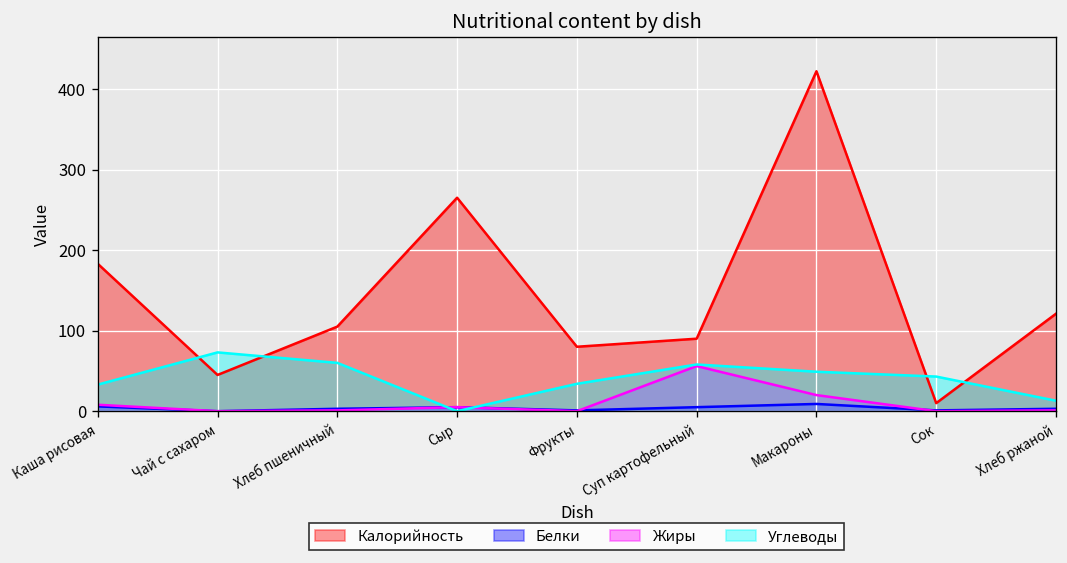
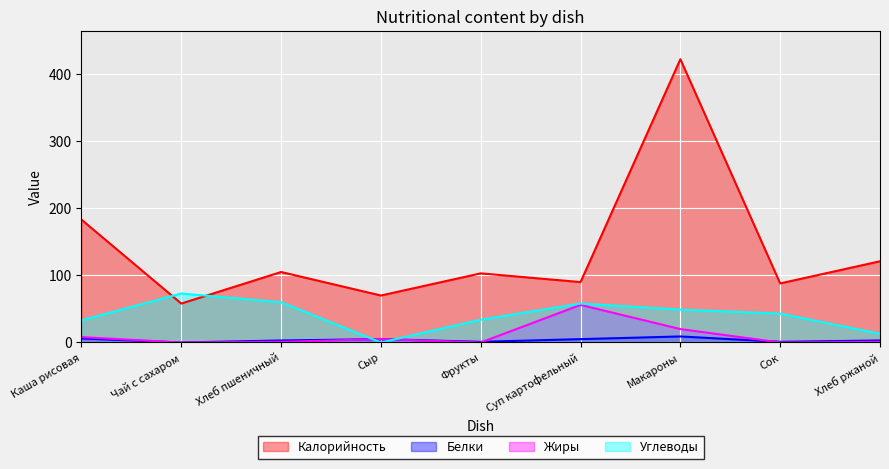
Калорийность, Чай с сахаром: 50 -> 60
Калорийность, Сыр: 270 -> 70
Калорийность, Фрукты: 80 -> 100
Калорийность, Сок: 10 -> 90
